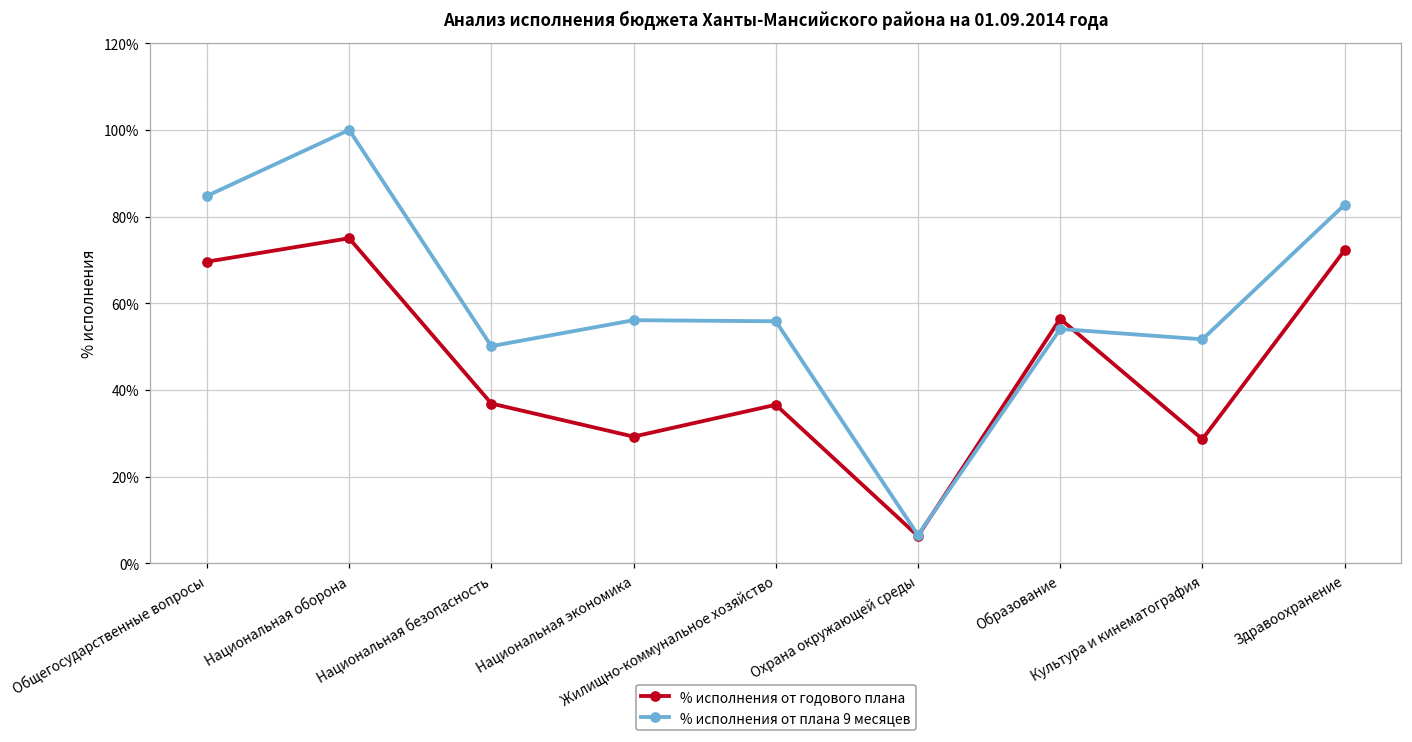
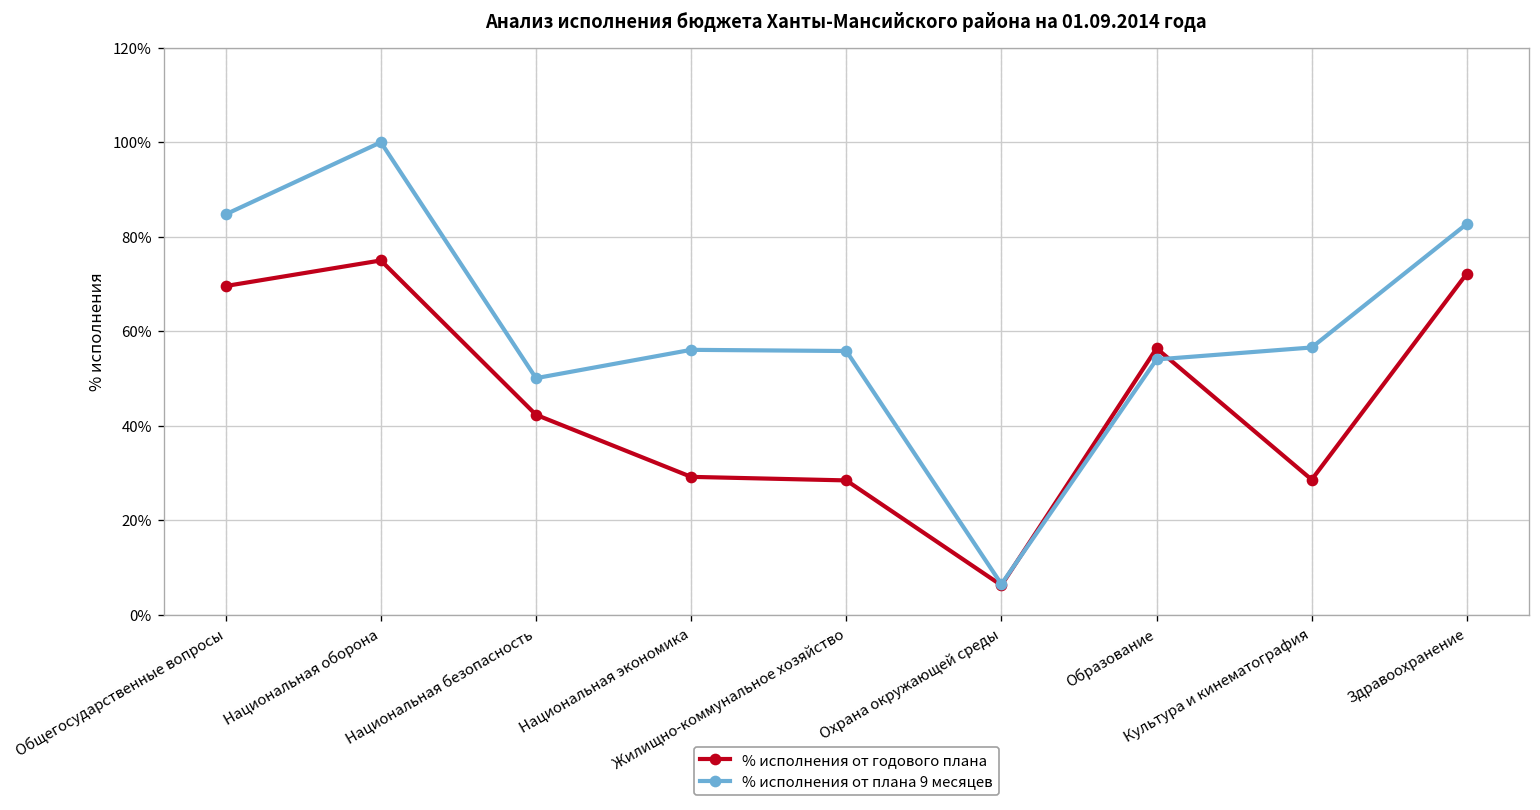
% исполнения от годового плана, Национальная безопасность: 37% -> 42%
% исполнения от годового плана, Жилищно-коммунальное хозяйство: 37% -> 28%
% исполнения от плана 9 месяцев, Культура и кинематография: 52% -> 57%
